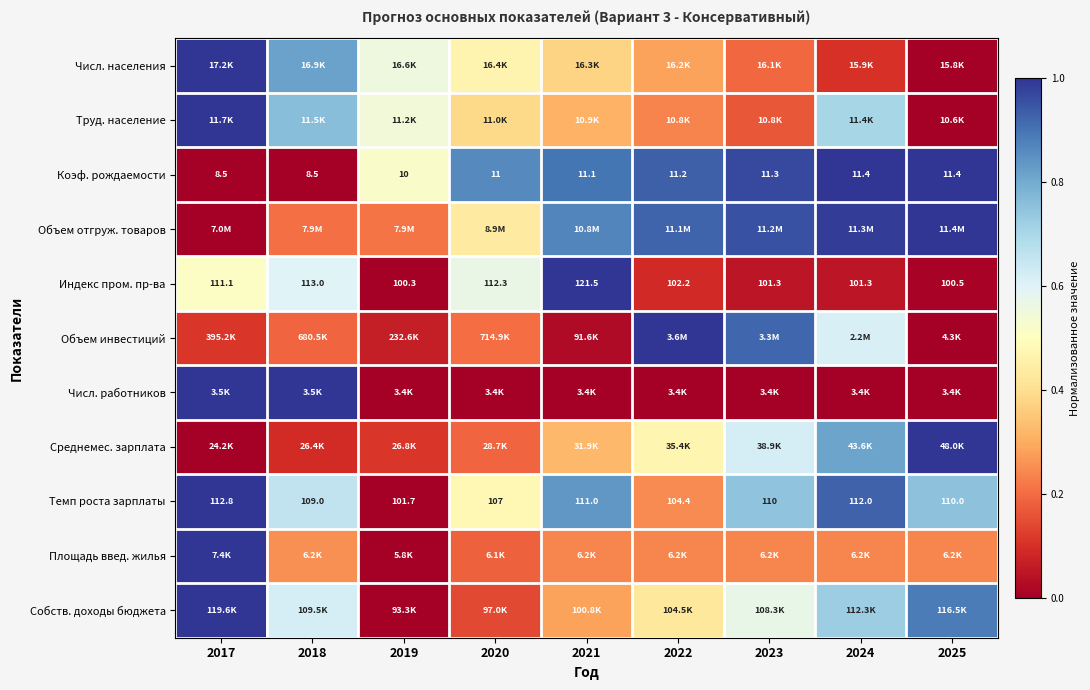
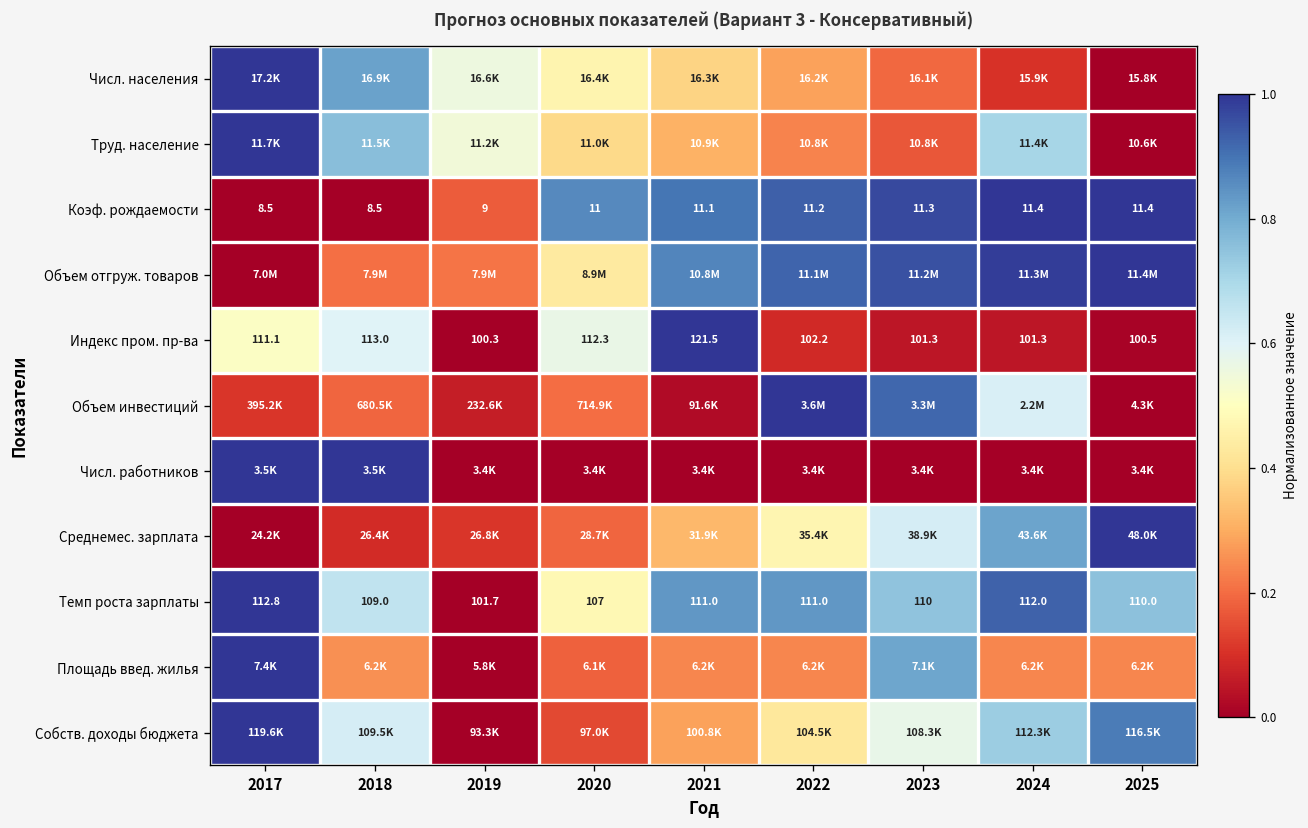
Коэф. рождаемости, 2019: 10 -> 9
Темп роста зарплаты, 2022: 104.4 -> 111.0
Площадь введ. жилья, 2023: 6.2K -> 7.1K
